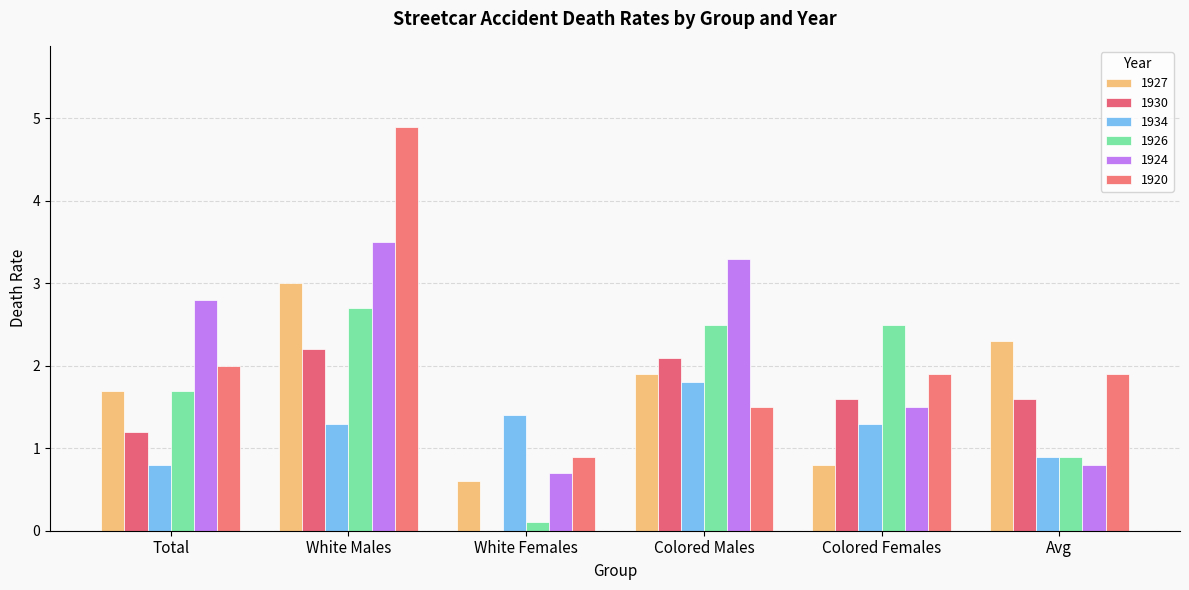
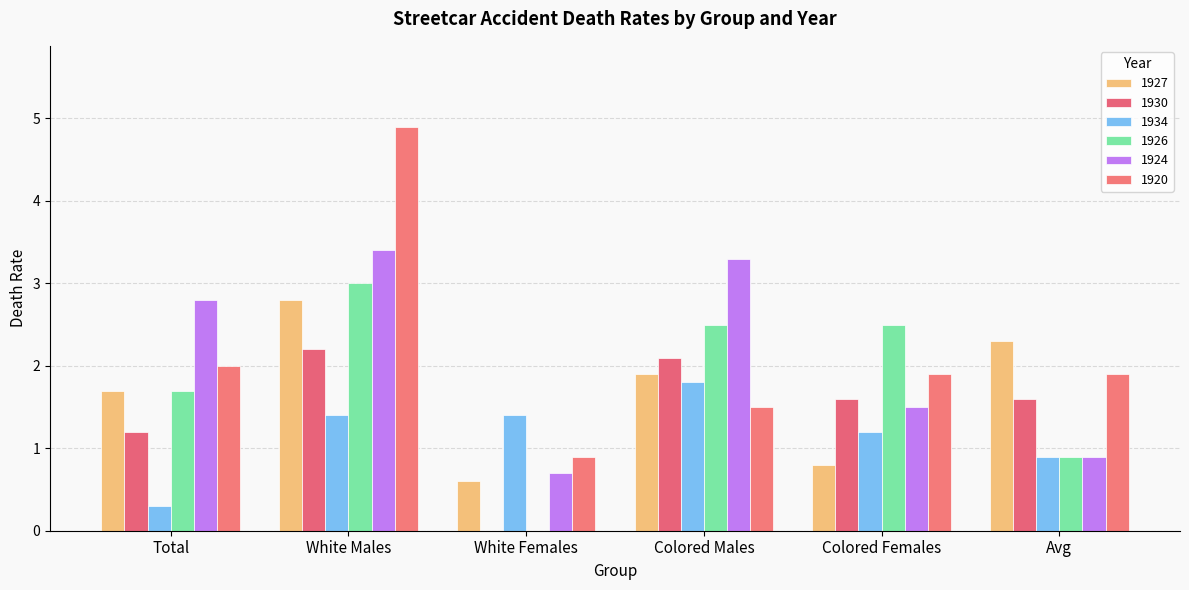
1934, Total: 0.8 -> 0.3
1927, White Males: 3.0 -> 2.8
1934, White Males: 1.3 -> 1.4
1926, White Males: 2.7 -> 3.0
1924, White Males: 3.5 -> 3.4
1926, White Females: 0.1 -> 0.0
1934, Colored Females: 1.3 -> 1.2
1924, Avg: 0.8 -> 0.9
